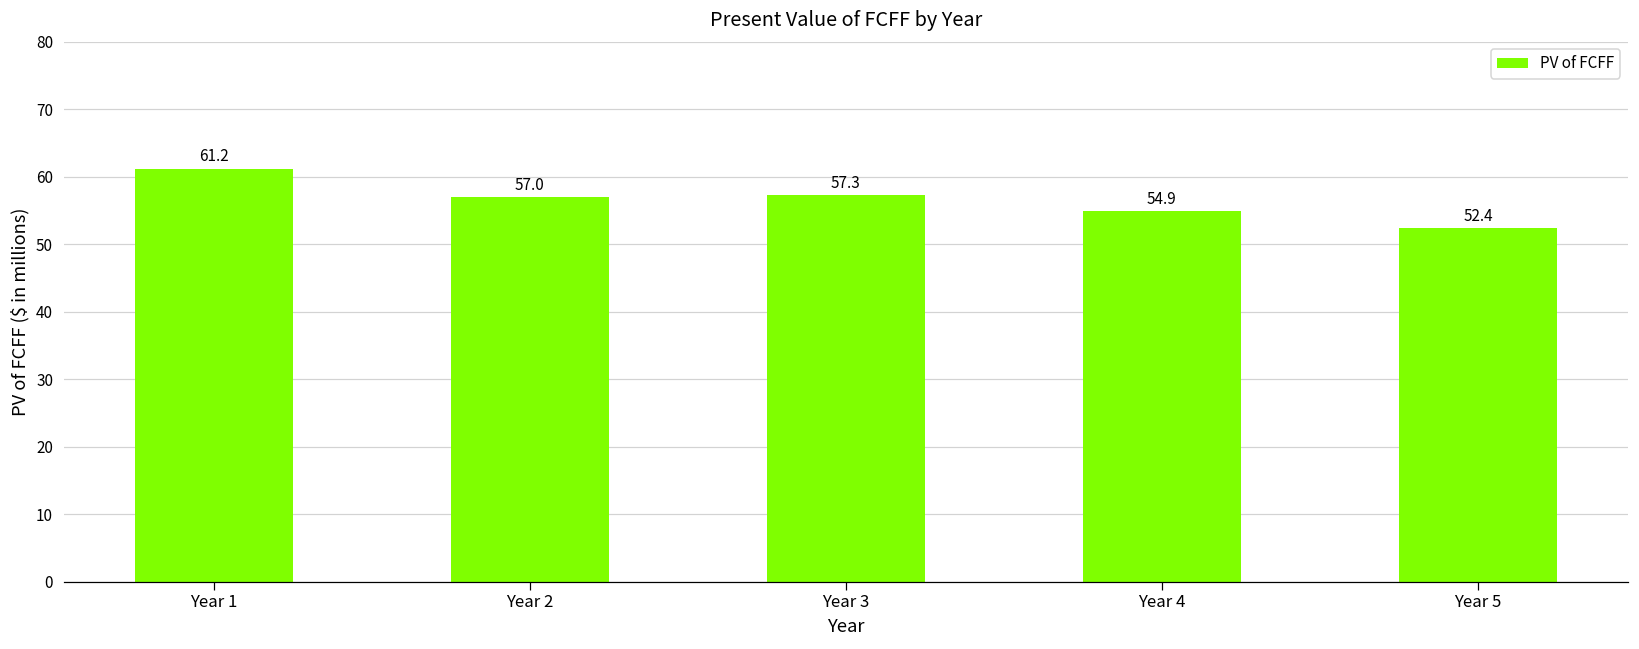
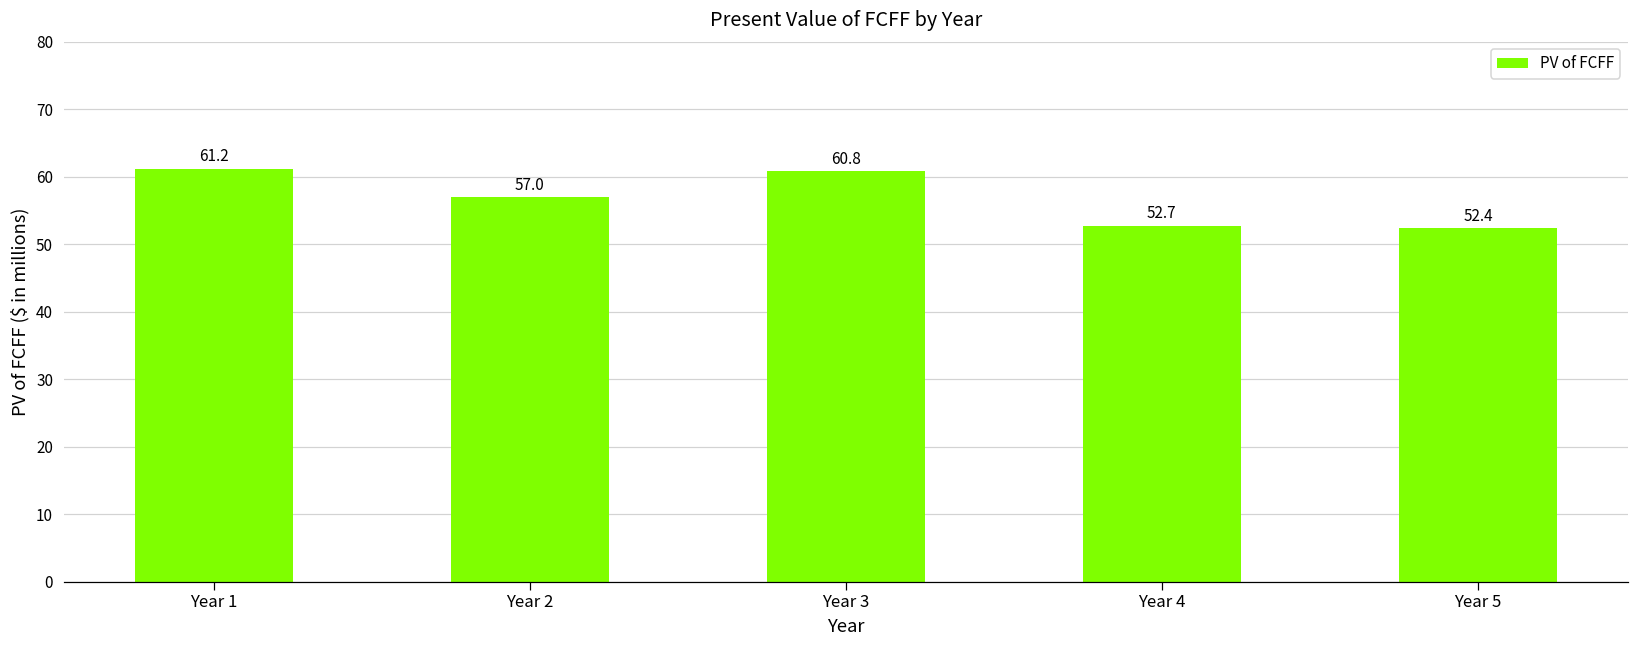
Year 3: 57.3 -> 60.8
Year 4: 54.9 -> 52.7
